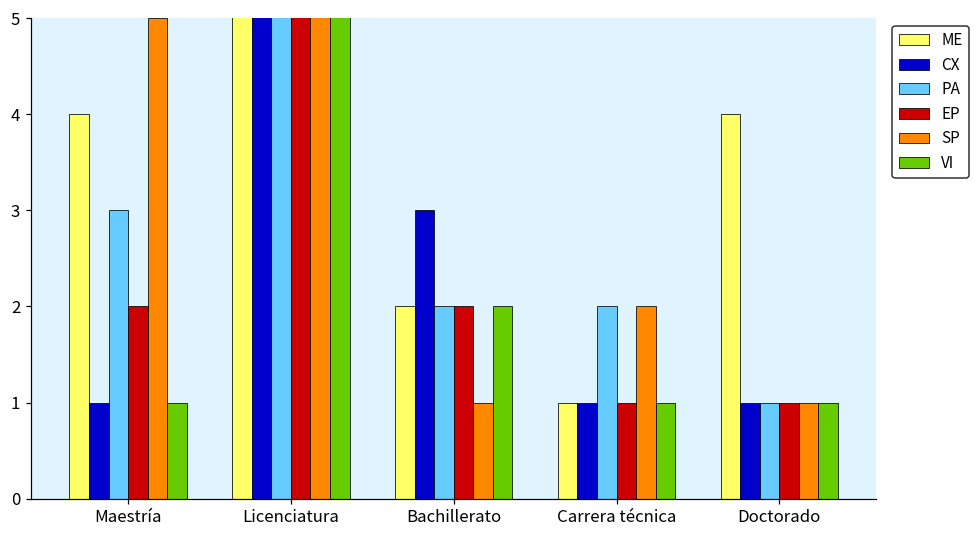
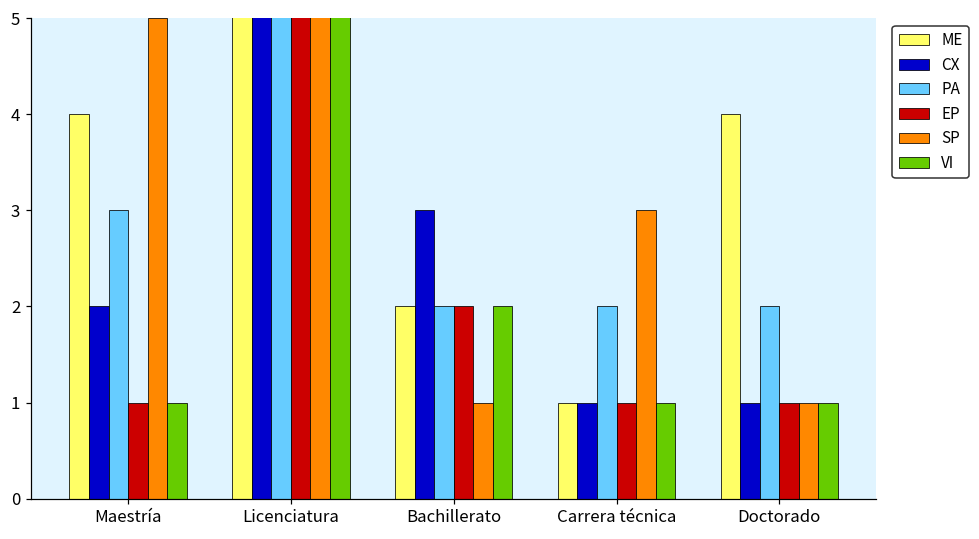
CX, Maestría: 1 -> 2
EP, Maestría: 2 -> 1
SP, Carrera técnica: 2 -> 3
PA, Doctorado: 1 -> 2
